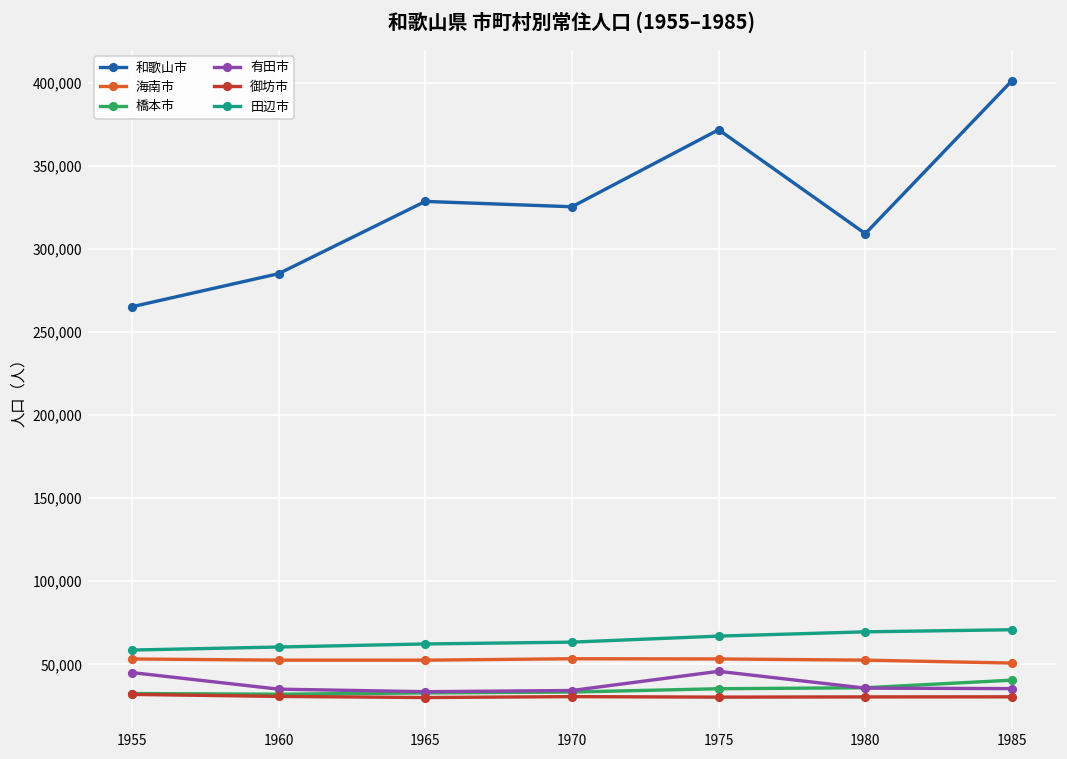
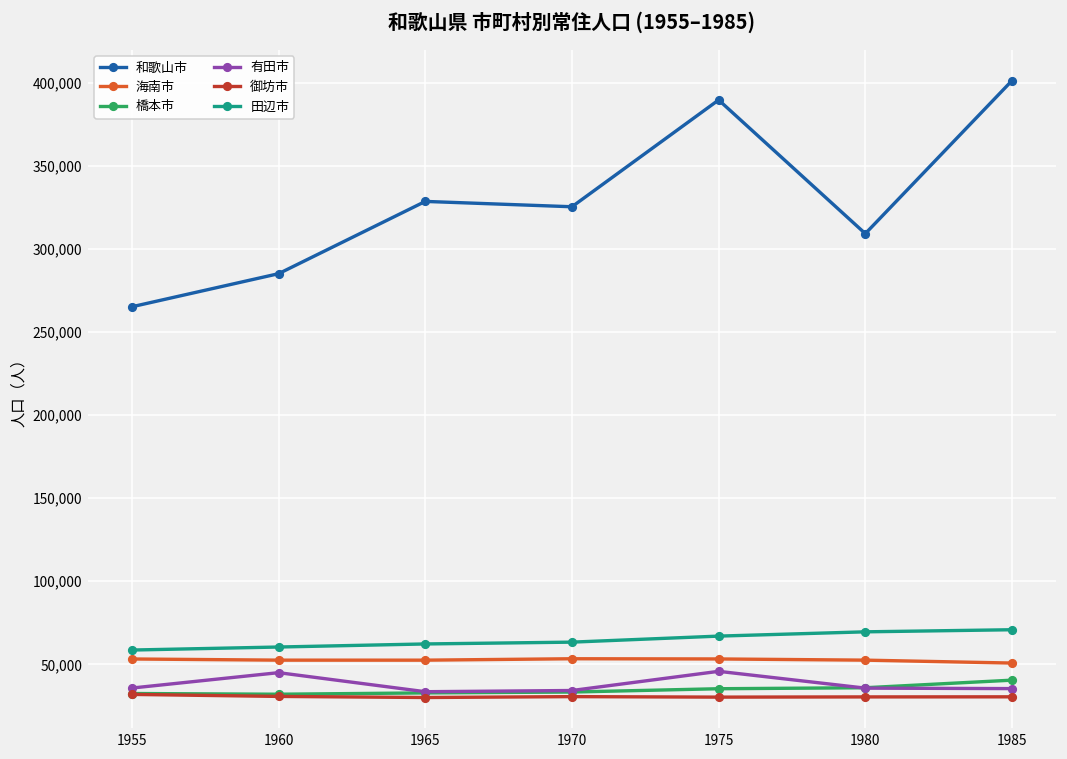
有田市, 1955: 45,000 -> 36,000
有田市, 1960: 35,000 -> 45,000
和歌山市, 1975: 372,000 -> 390,000
